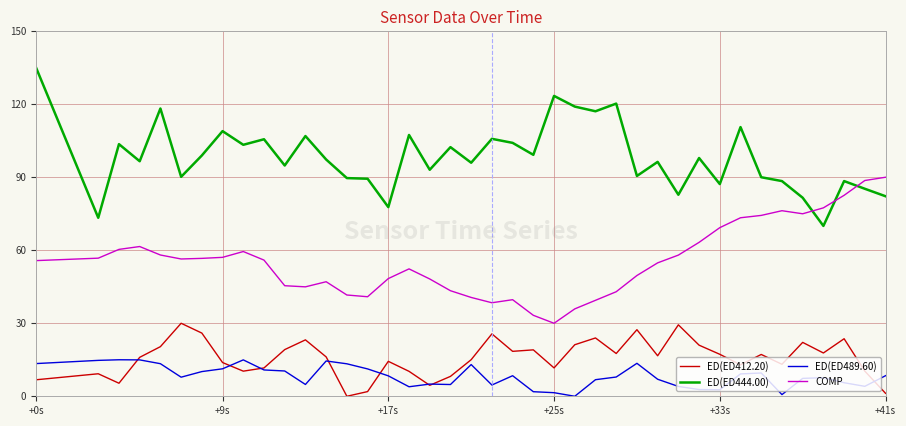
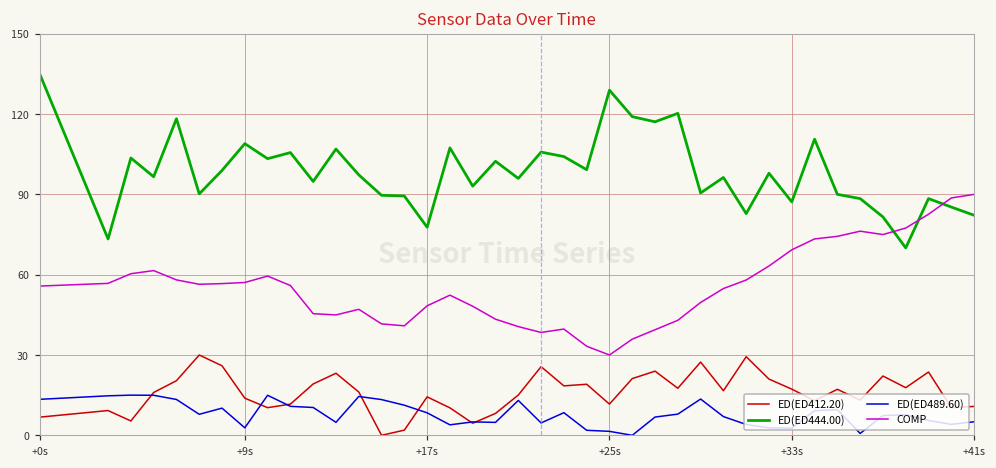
ED(ED489.60), +9s: 11 -> 3
ED(ED444.00), +25s: 123 -> 129
ED(ED412.20), +41s: 1 -> 11
ED(ED489.60), +41s: 8 -> 5
